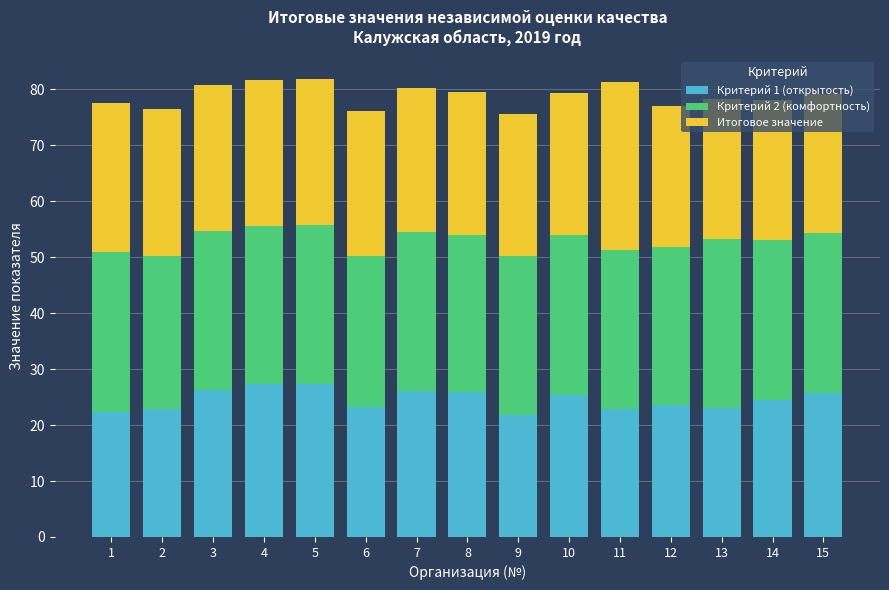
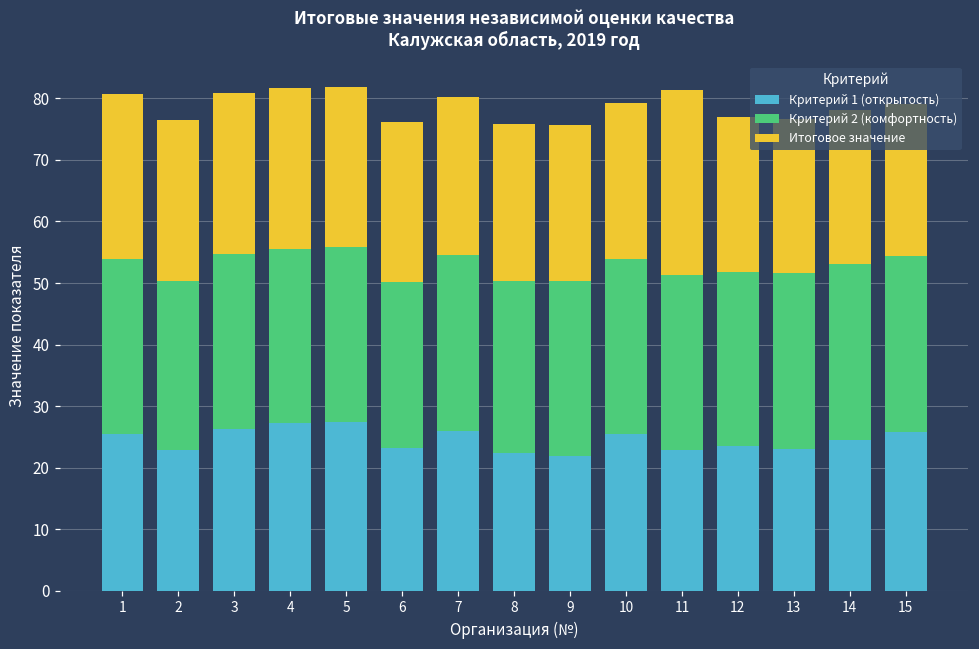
Критерий 1 (открытость), 1: 22 -> 25
Критерий 1 (открытость), 8: 26 -> 22
Критерий 2 (комфортность), 13: 30 -> 29
